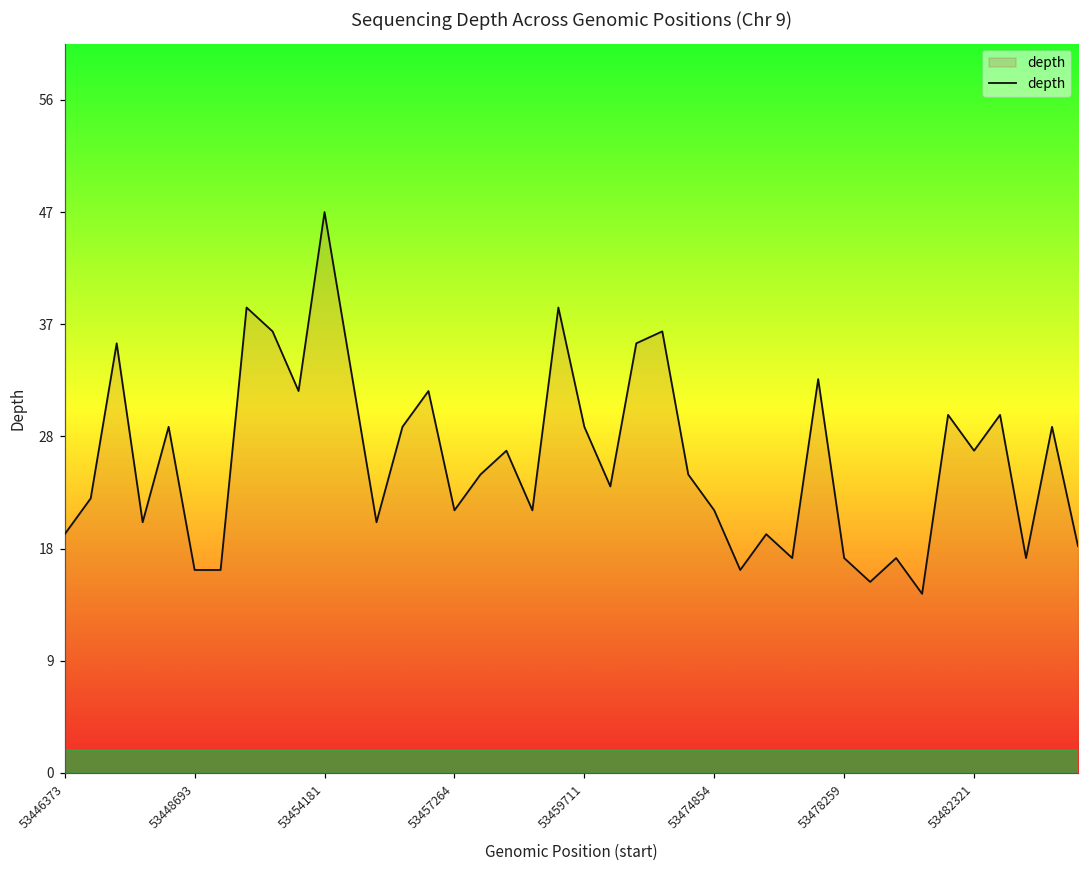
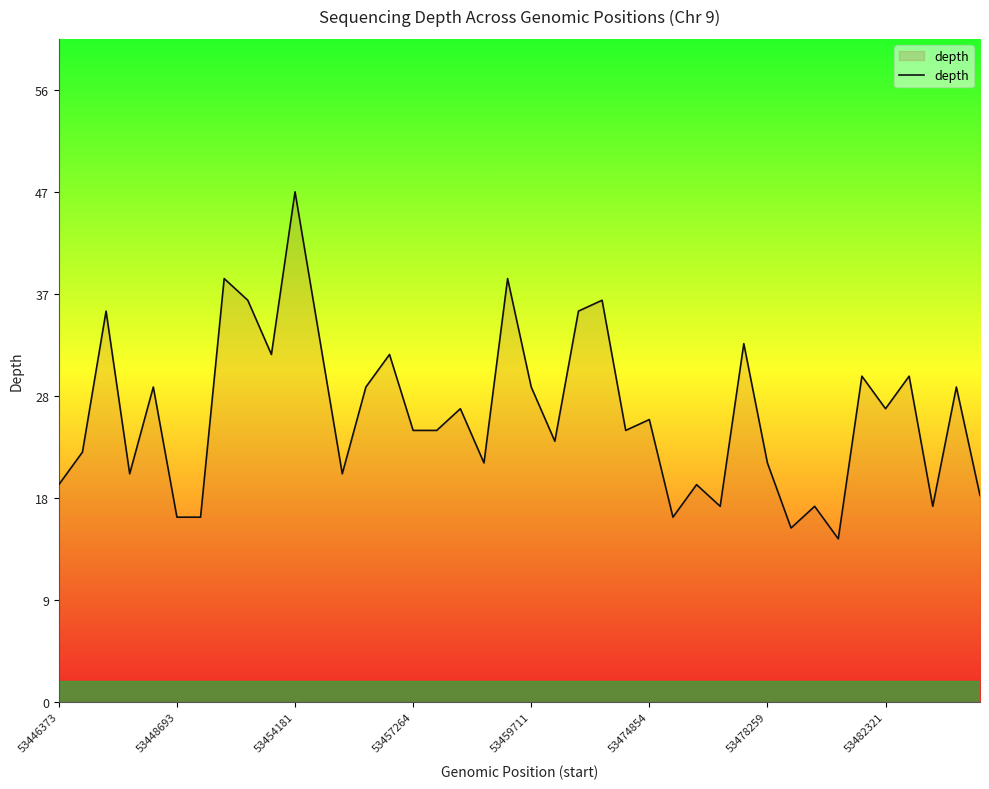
53457264: 22 -> 25
53474854: 22 -> 26
53478259: 18 -> 22
